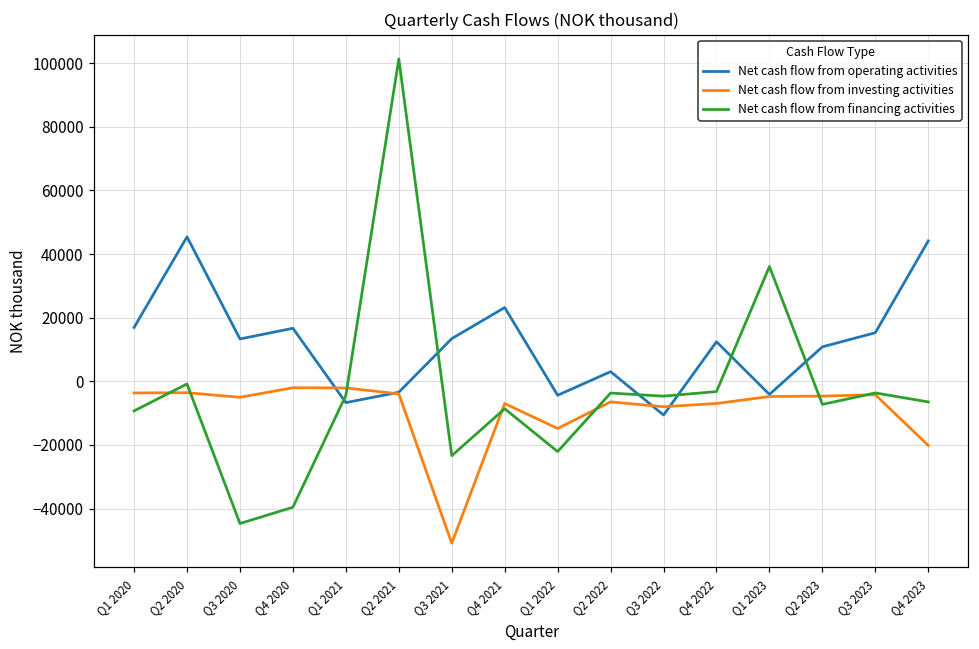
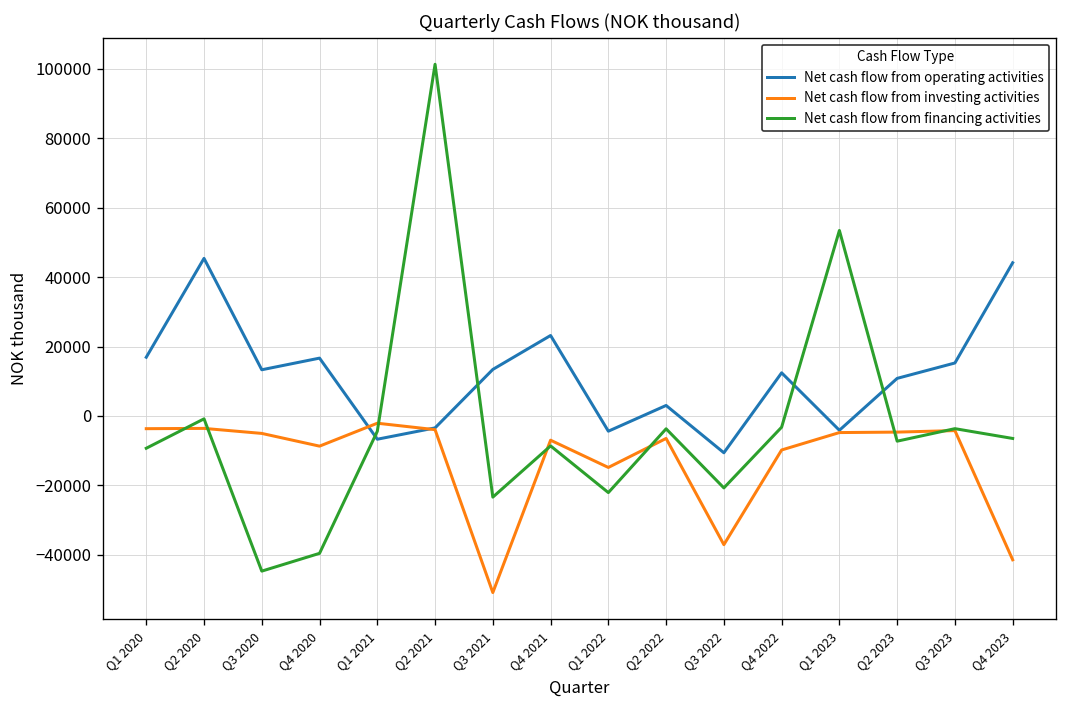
Net cash flow from investing activities, Q4 2020: -2000 -> -9000
Net cash flow from investing activities, Q3 2022: -8000 -> -37000
Net cash flow from financing activities, Q3 2022: -5000 -> -21000
Net cash flow from investing activities, Q4 2022: -7000 -> -10000
Net cash flow from financing activities, Q1 2023: 36000 -> 53000
Net cash flow from investing activities, Q4 2023: -20000 -> -41000
